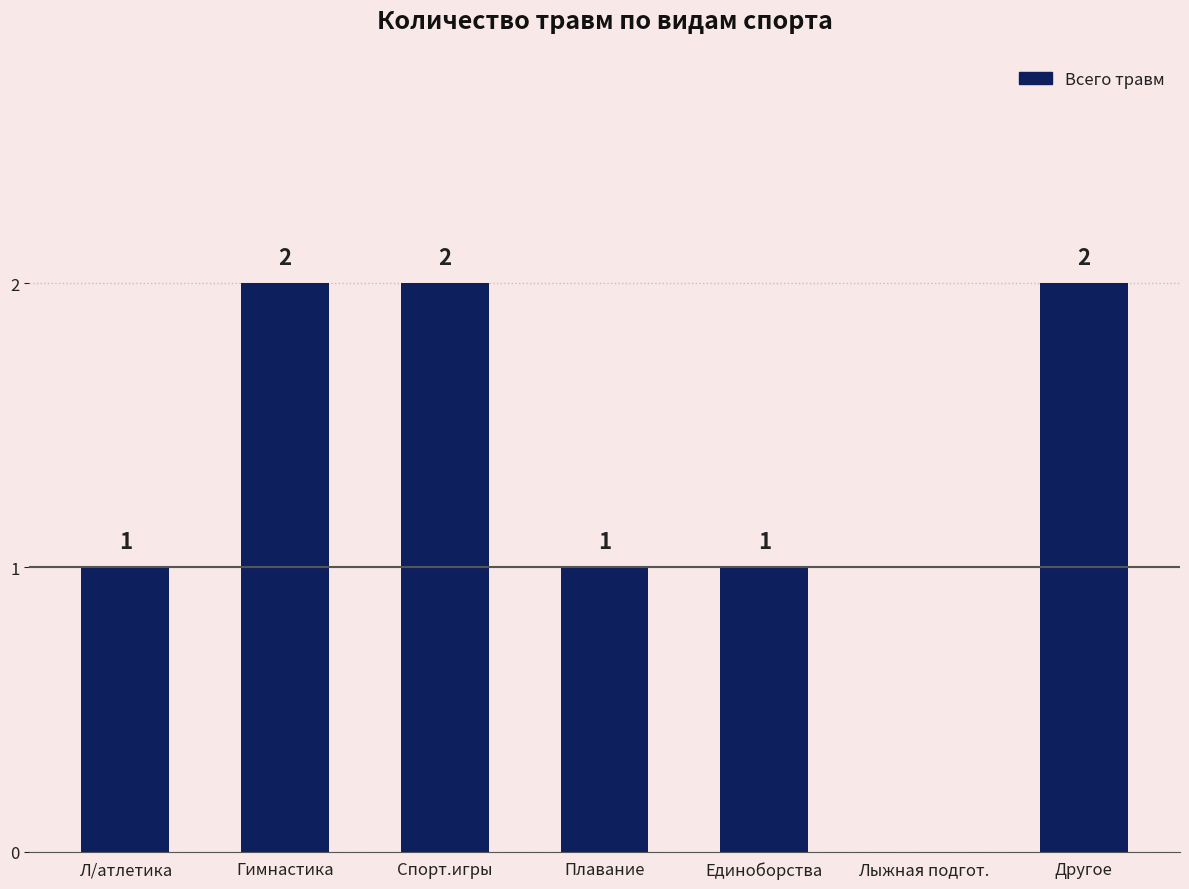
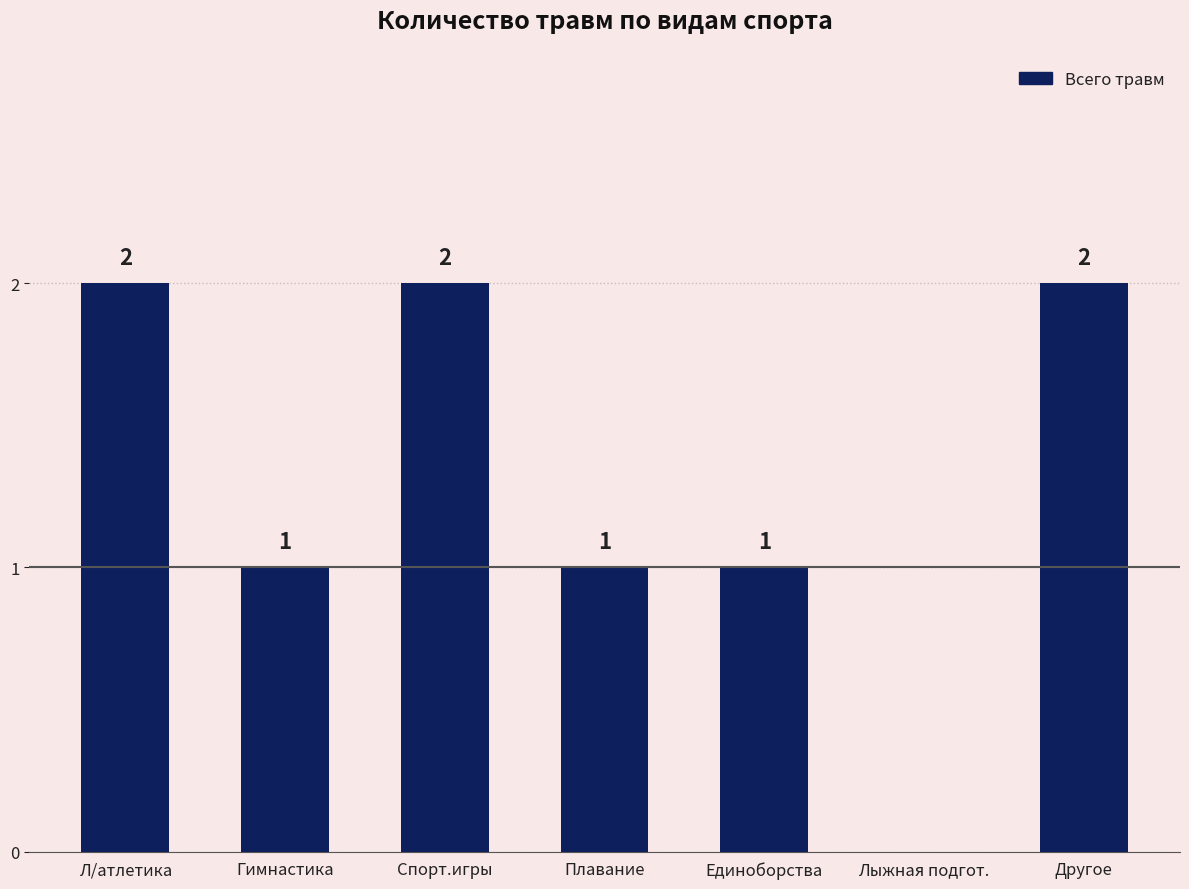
Л/атлетика: 1 -> 2
Гимнастика: 2 -> 1
